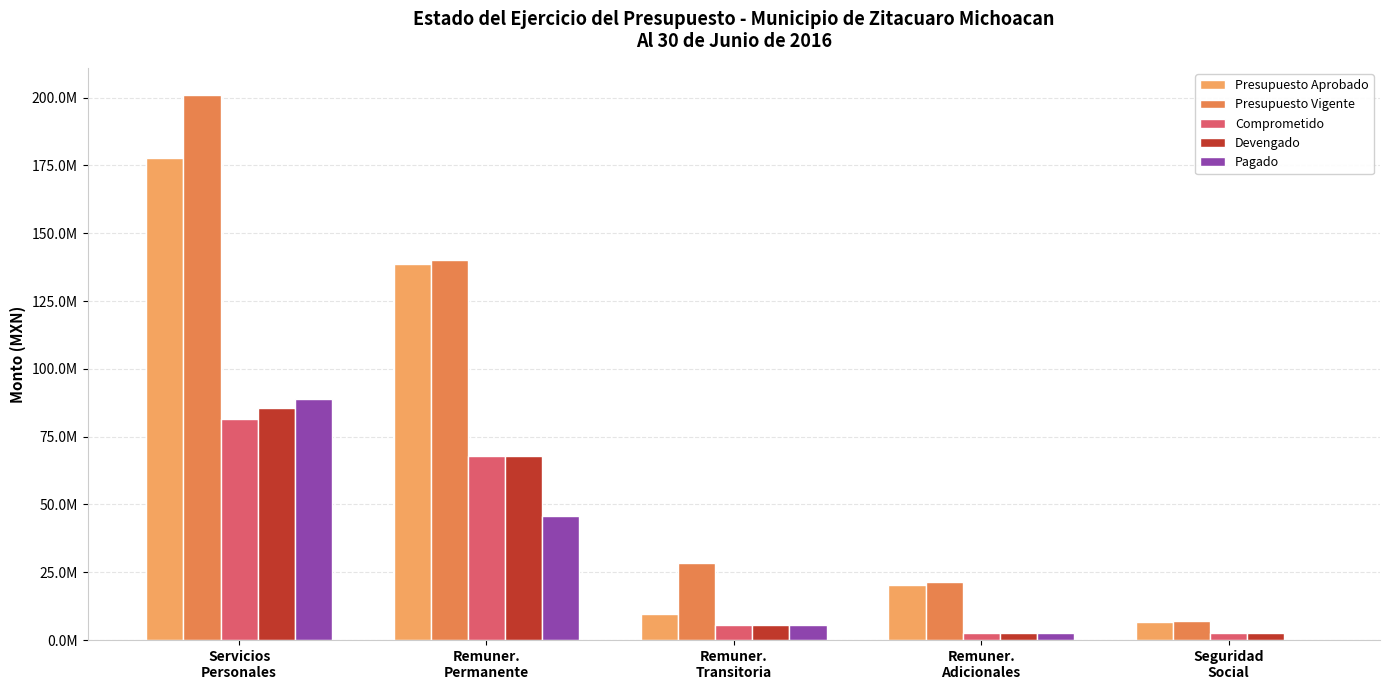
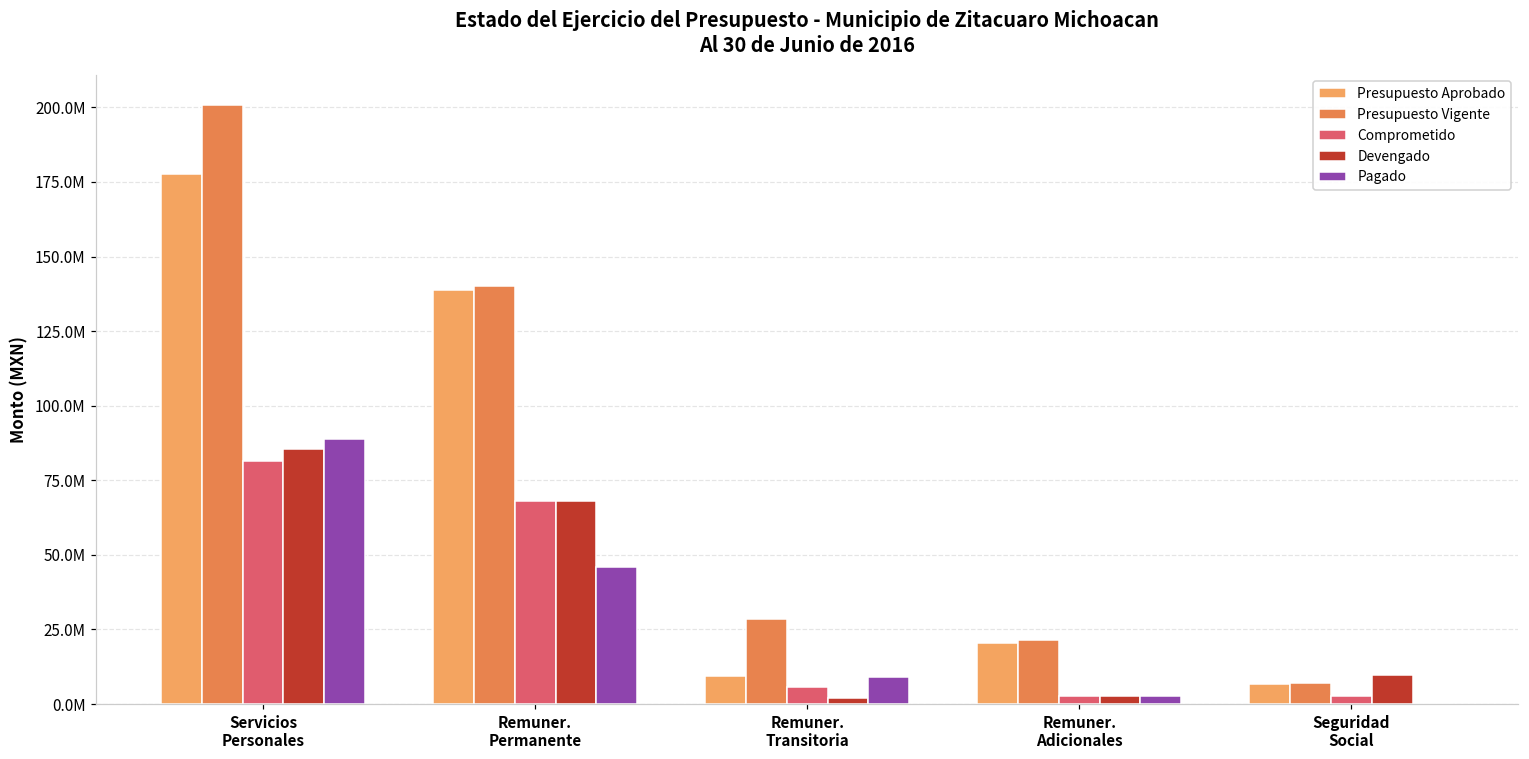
Devengado, Remuner. Transitoria: 6000000 -> 2000000
Pagado, Remuner. Transitoria: 6000000 -> 9000000
Devengado, Seguridad Social: 3000000 -> 10000000
